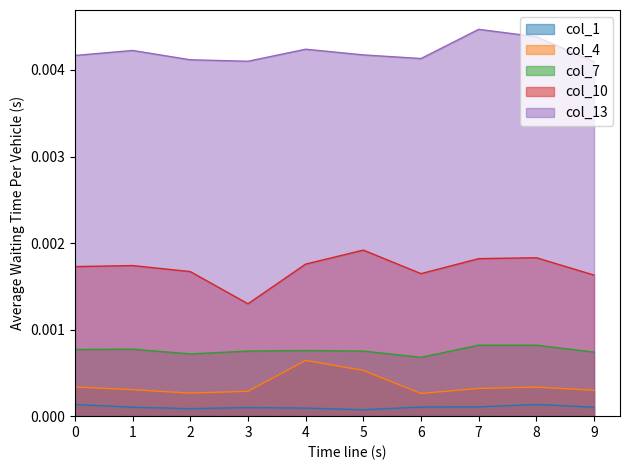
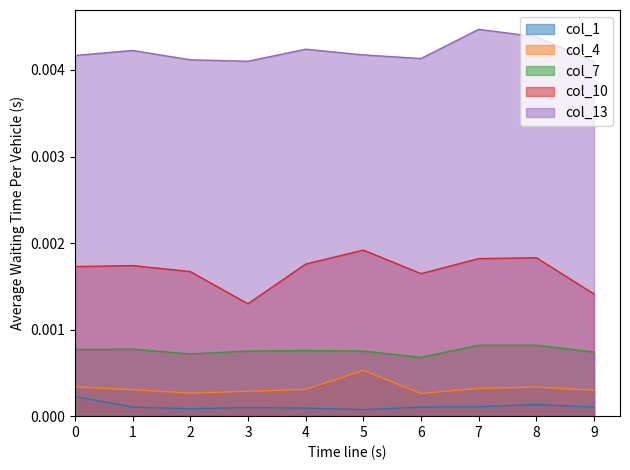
col_1, 0: 0.0001 -> 0.0002
col_4, 4: 0.0006 -> 0.0003
col_10, 9: 0.0016 -> 0.0014
